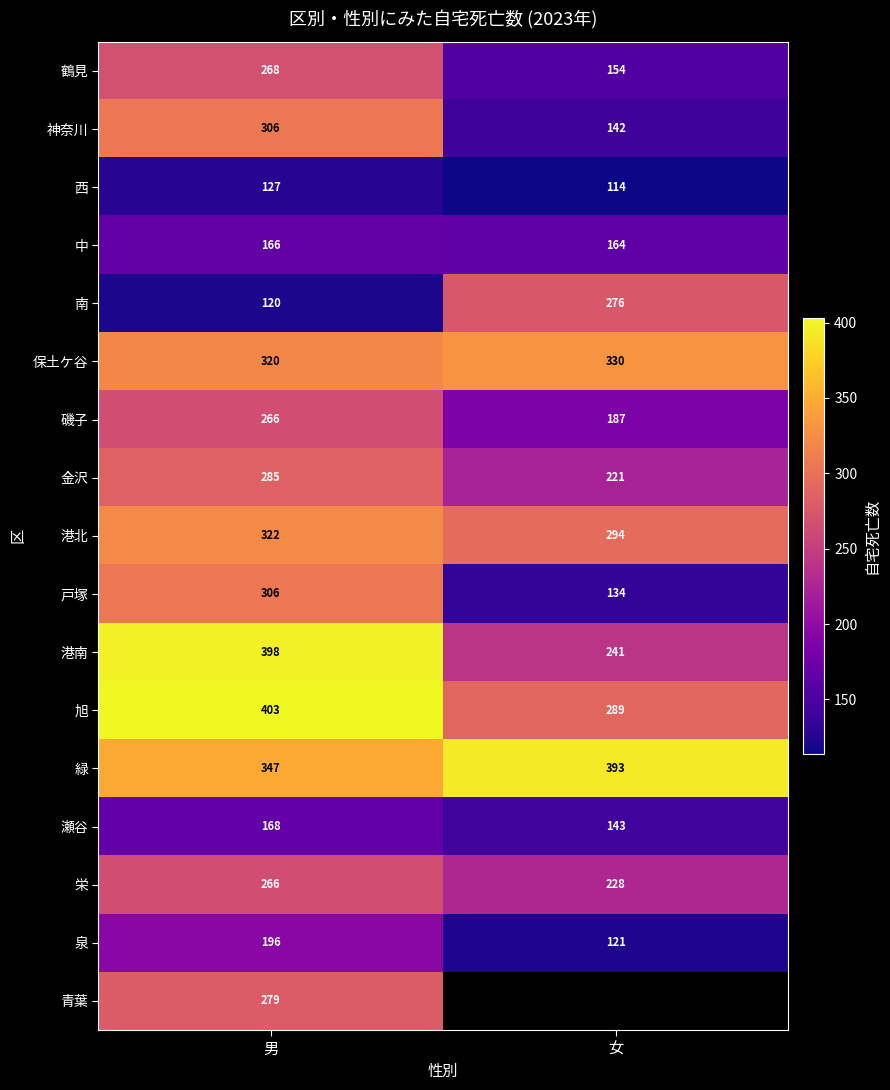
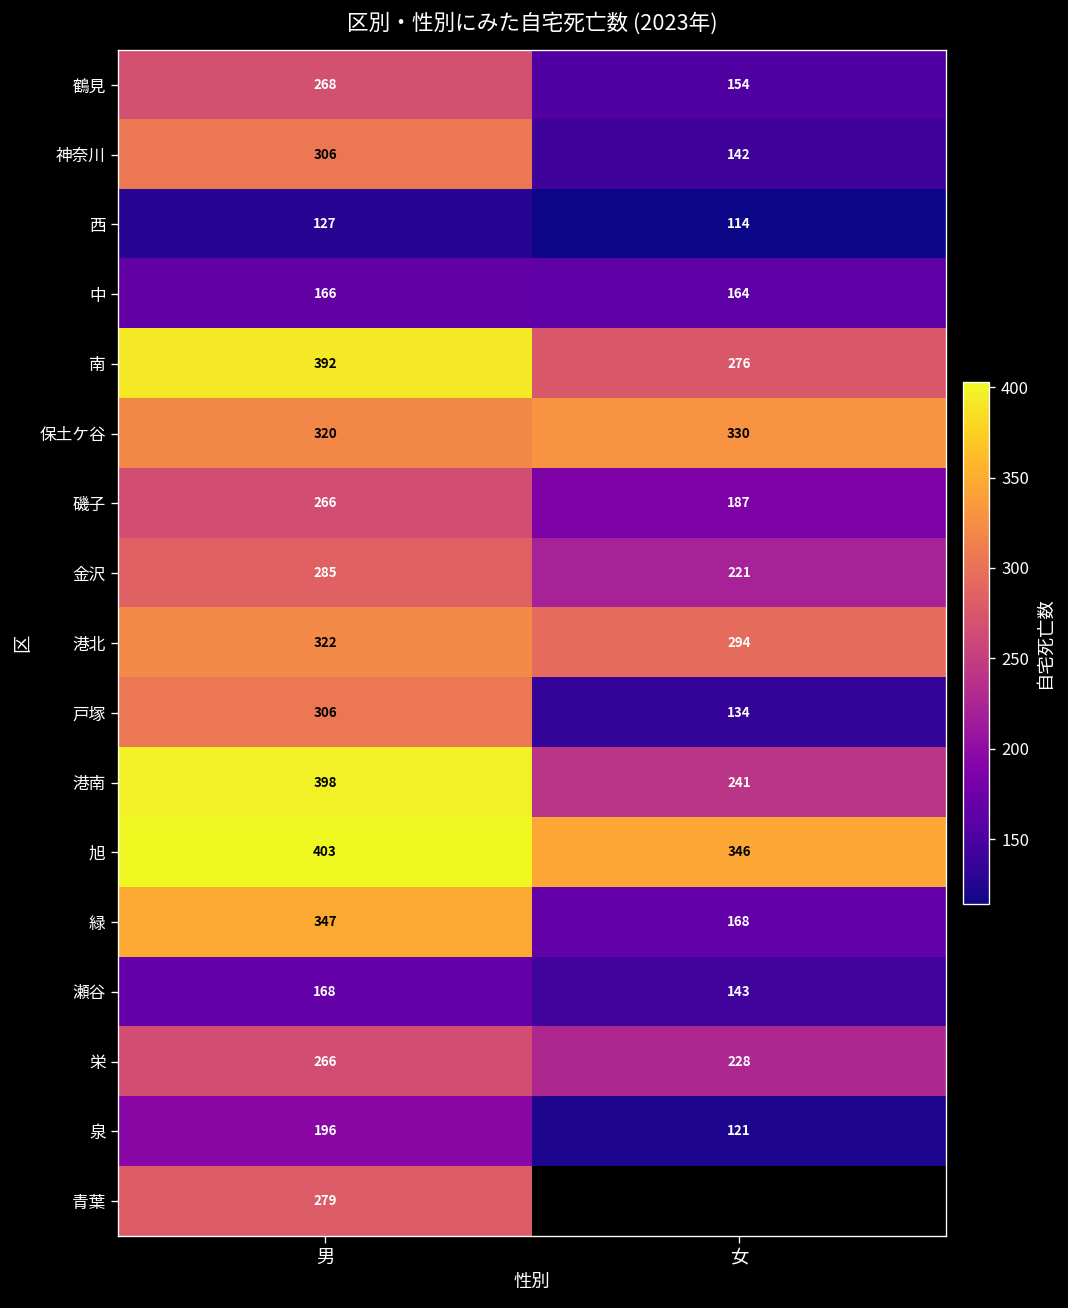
南, 男: 120 -> 392
旭, 女: 289 -> 346
緑, 女: 393 -> 168
